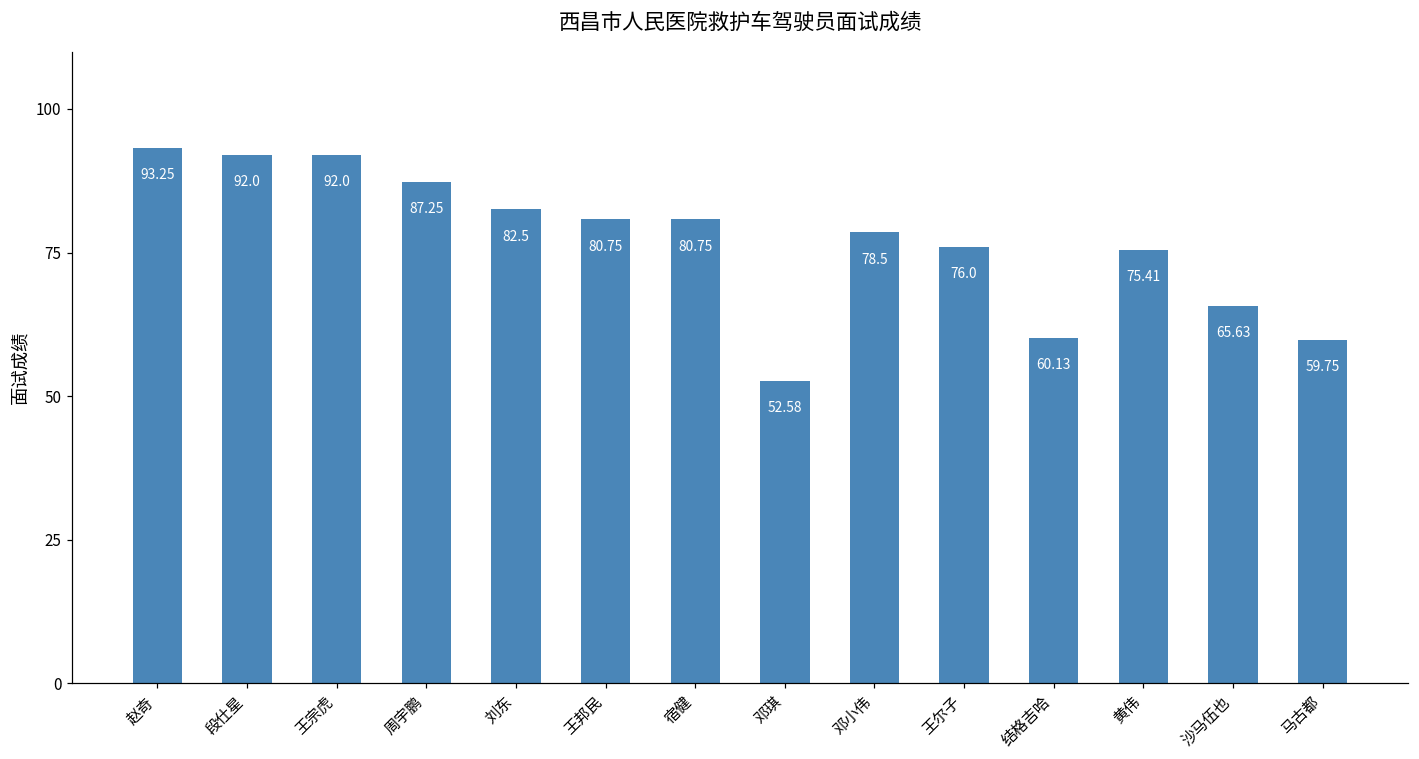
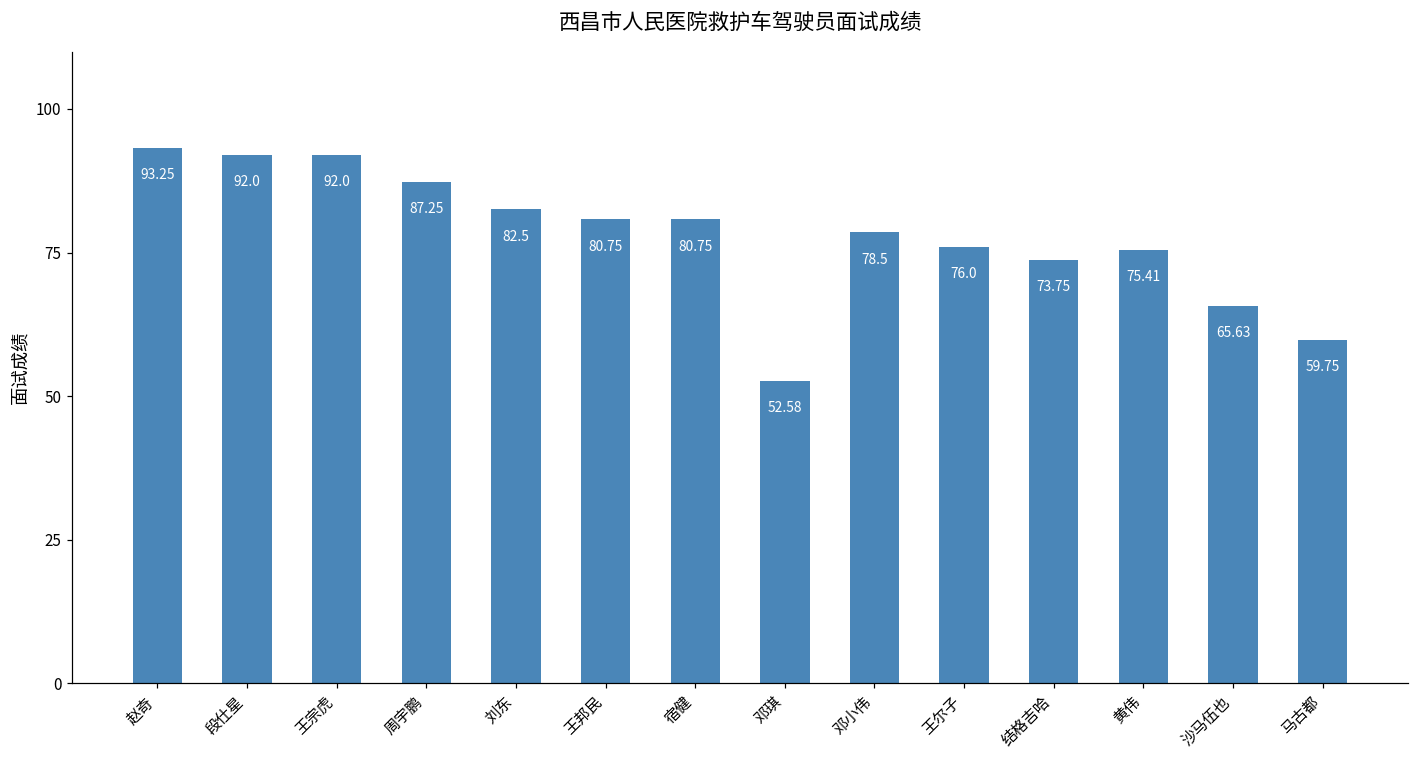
结格吉哈: 60.13 -> 73.75
